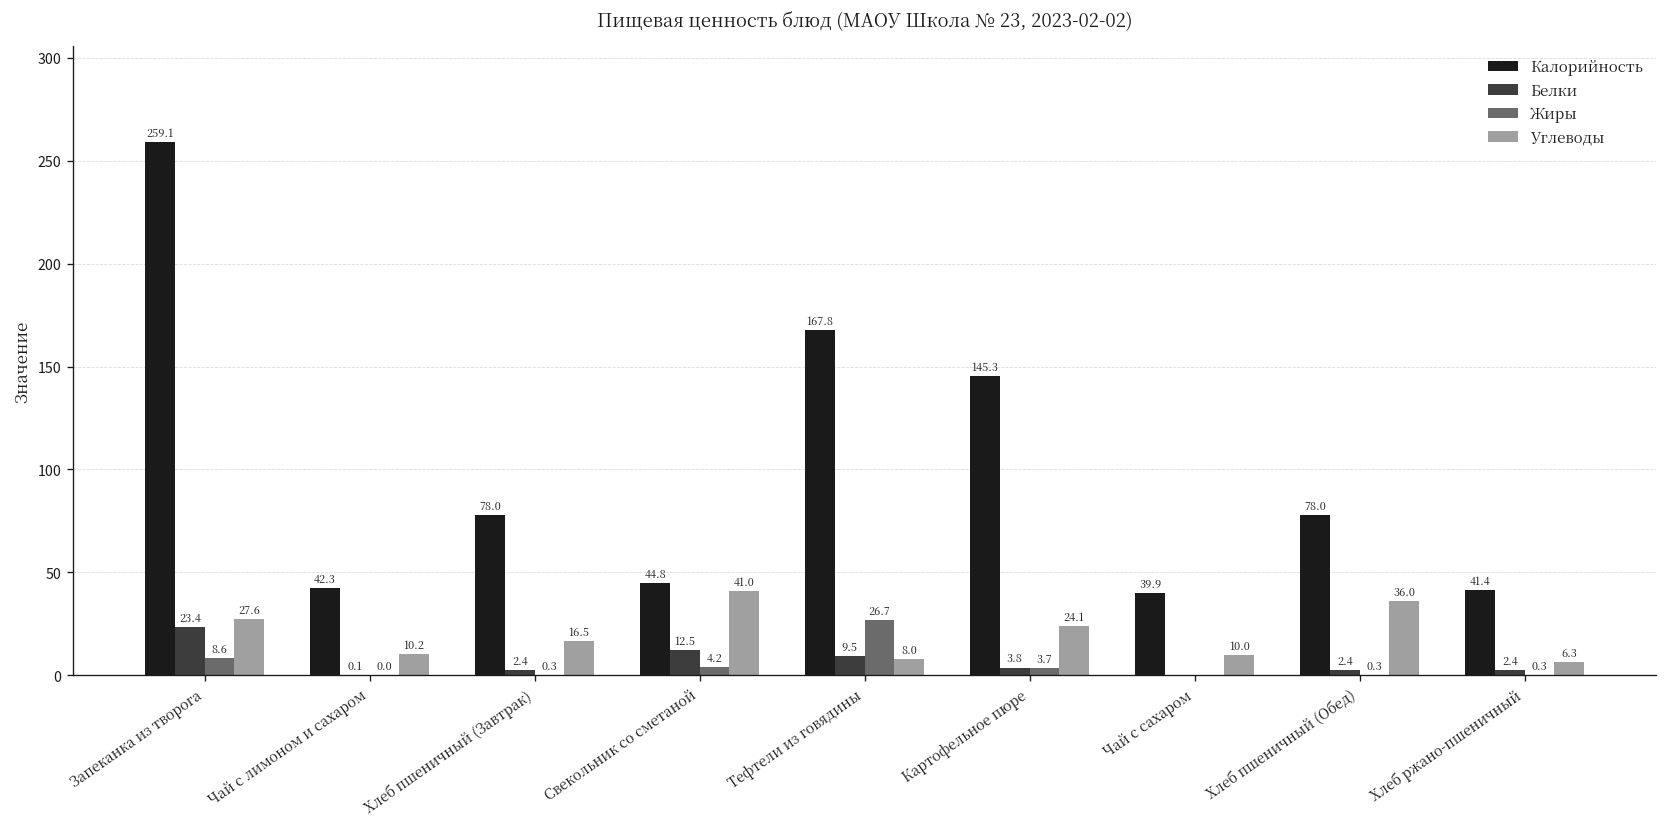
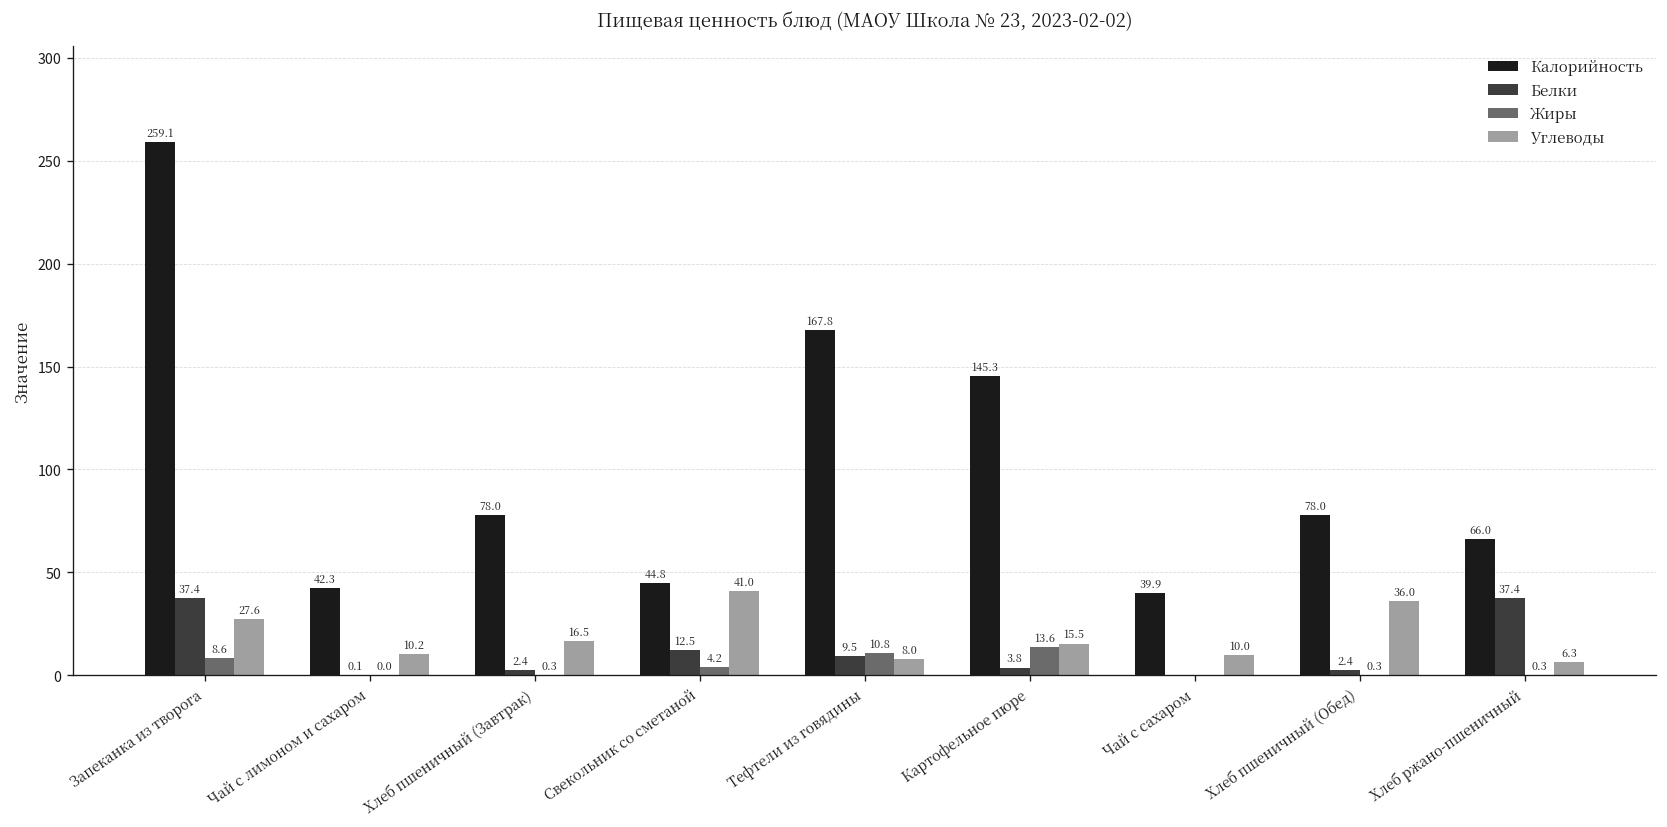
Белки, Запеканка из творога: 23.4 -> 37.4
Жиры, Тефтели из говядины: 26.7 -> 10.8
Жиры, Картофельное пюре: 3.7 -> 13.6
Углеводы, Картофельное пюре: 24.1 -> 15.5
Калорийность, Хлеб ржано-пшеничный: 41.4 -> 66.0
Белки, Хлеб ржано-пшеничный: 2.4 -> 37.4
